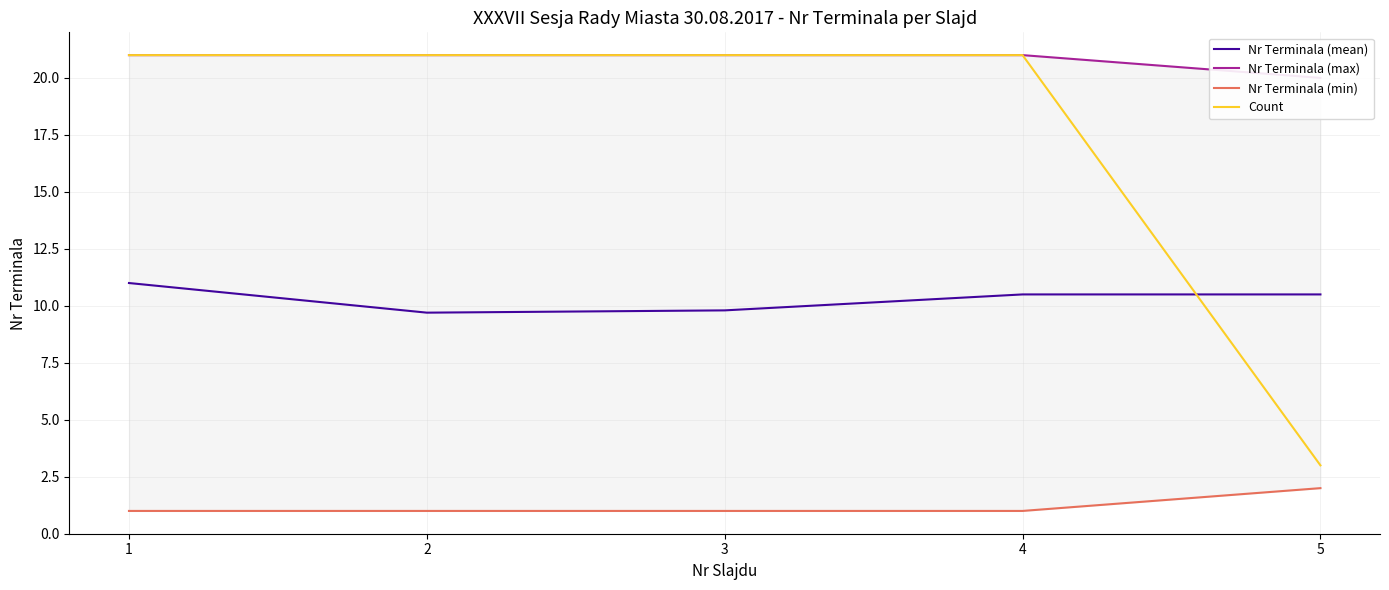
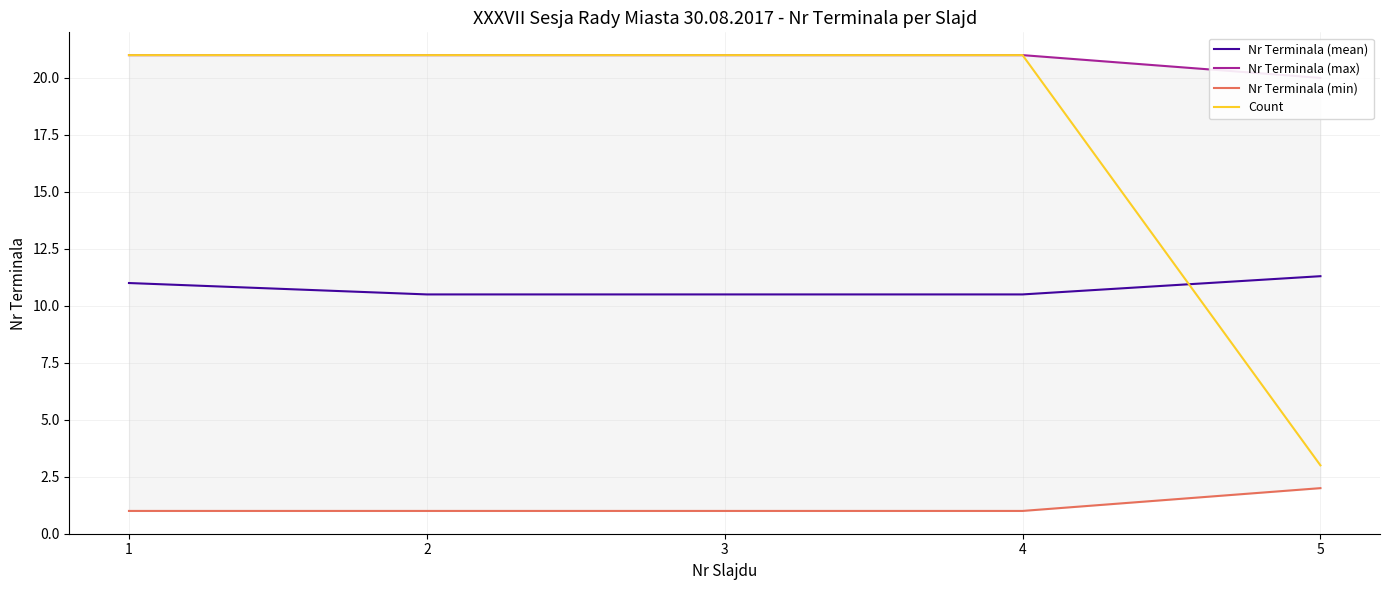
Nr Terminala (mean), 2: 9.7 -> 10.5
Nr Terminala (mean), 3: 9.8 -> 10.5
Nr Terminala (mean), 5: 10.5 -> 11.3
